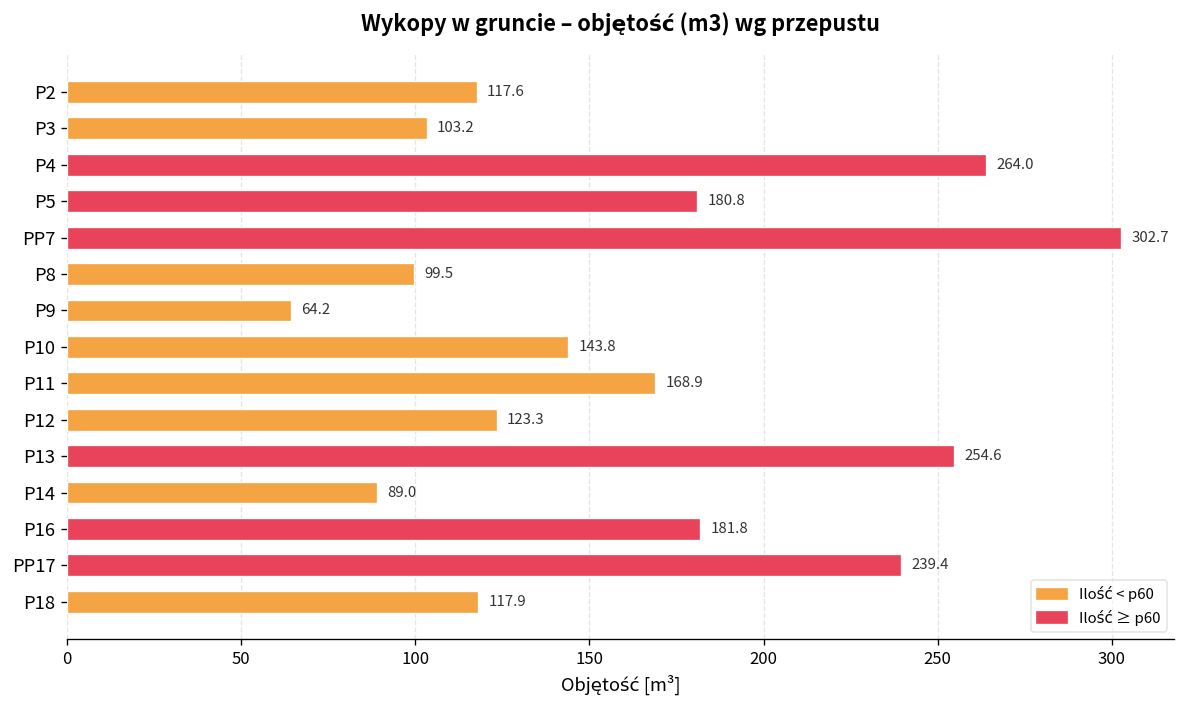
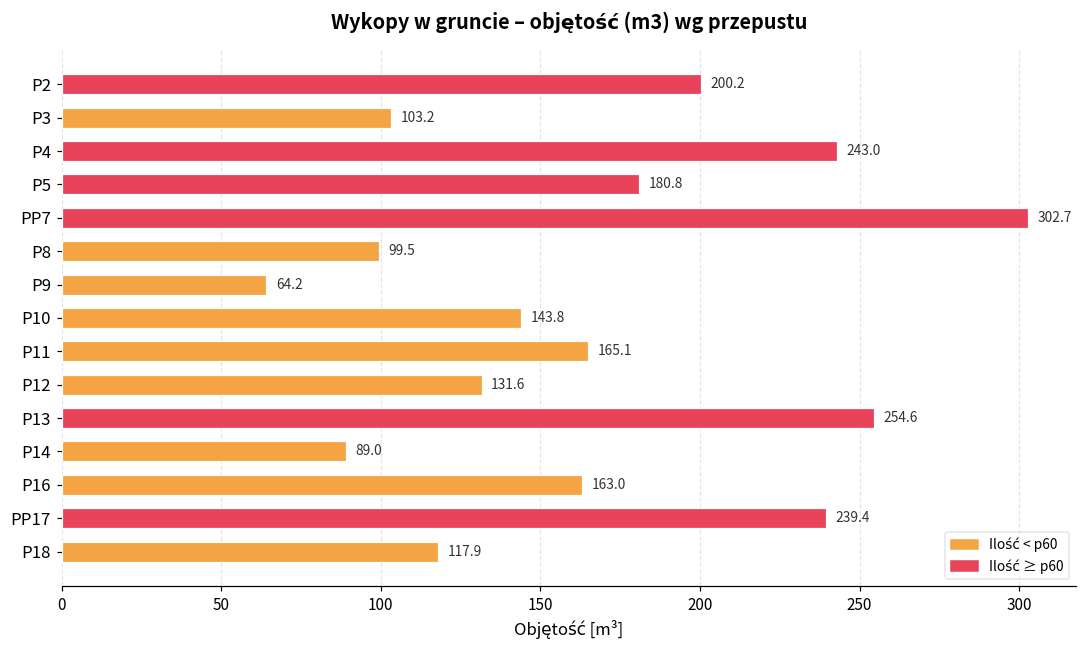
P2: 117.6 -> 200.2
P4: 264.0 -> 243.0
P11: 168.9 -> 165.1
P12: 123.3 -> 131.6
P16: 181.8 -> 163.0
